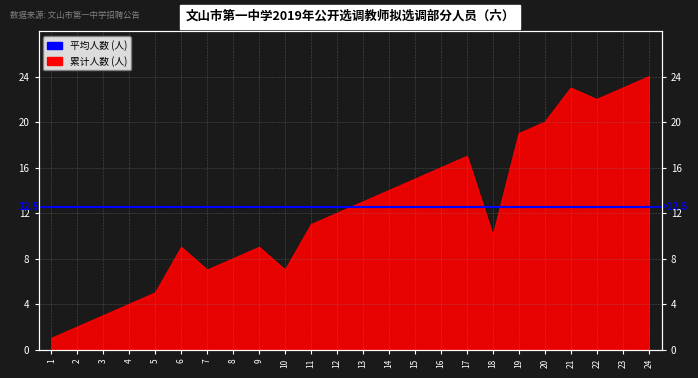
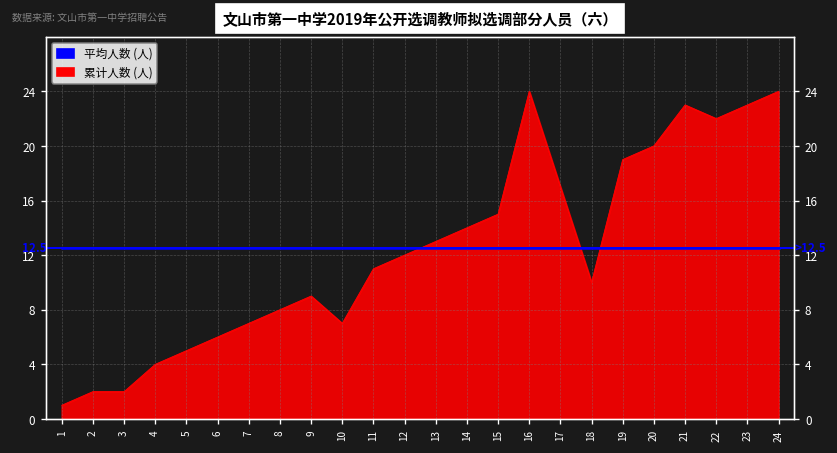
累计人数 (人), 3: 3 -> 2
累计人数 (人), 6: 9 -> 6
累计人数 (人), 16: 16 -> 24
